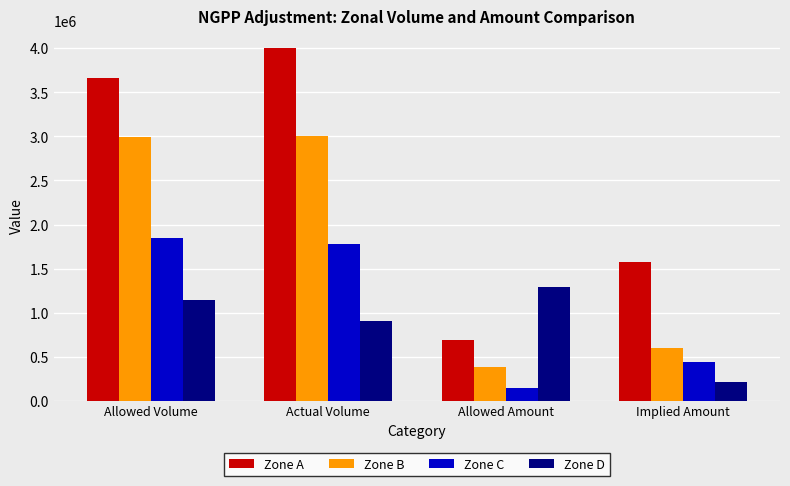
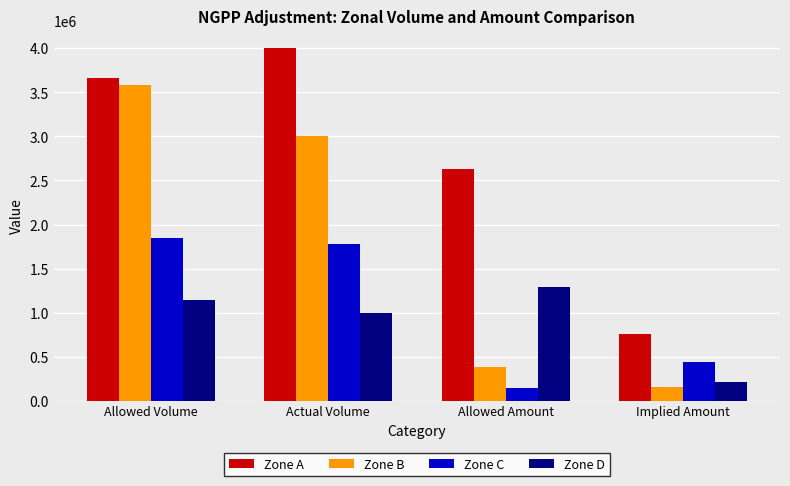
Zone B, Allowed Volume: 3000000 -> 3600000
Zone D, Actual Volume: 900000 -> 1000000
Zone A, Allowed Amount: 700000 -> 2600000
Zone A, Implied Amount: 1600000 -> 800000
Zone B, Implied Amount: 600000 -> 200000
